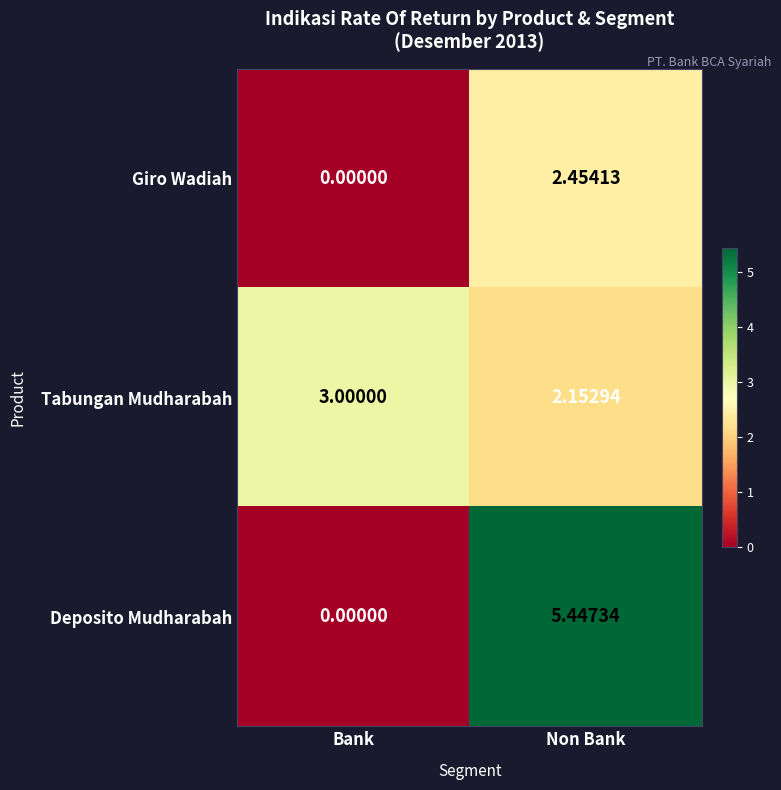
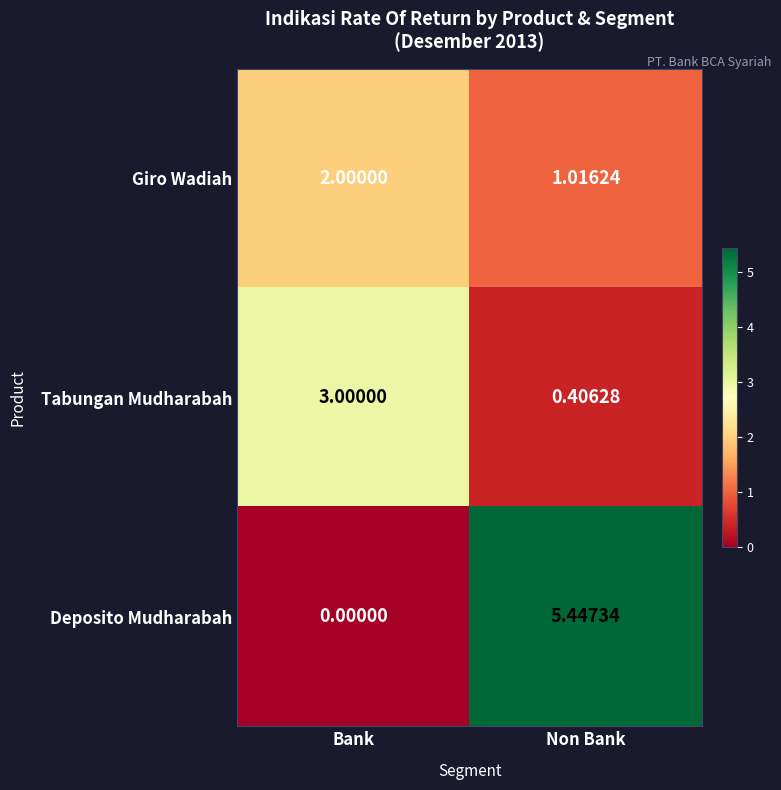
Giro Wadiah, Bank: 0.00000 -> 2.00000
Giro Wadiah, Non Bank: 2.45413 -> 1.01624
Tabungan Mudharabah, Non Bank: 2.15294 -> 0.40628
